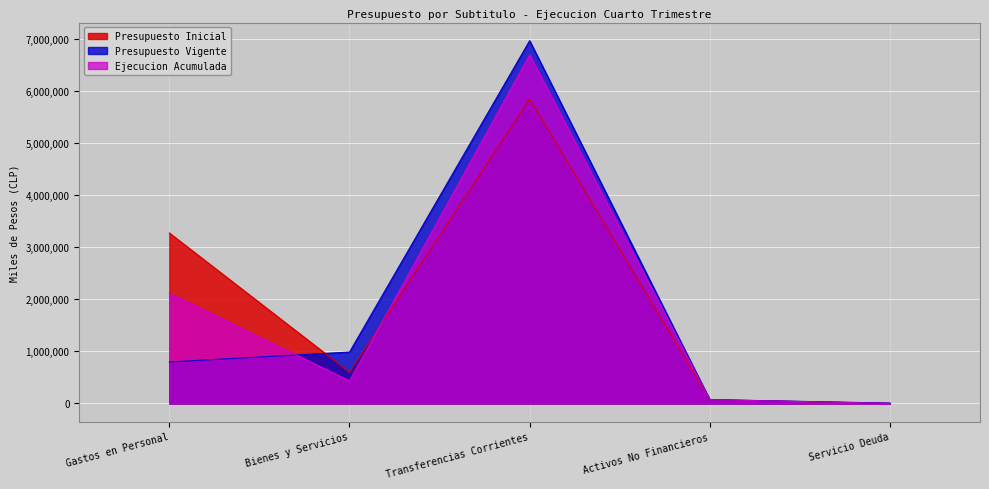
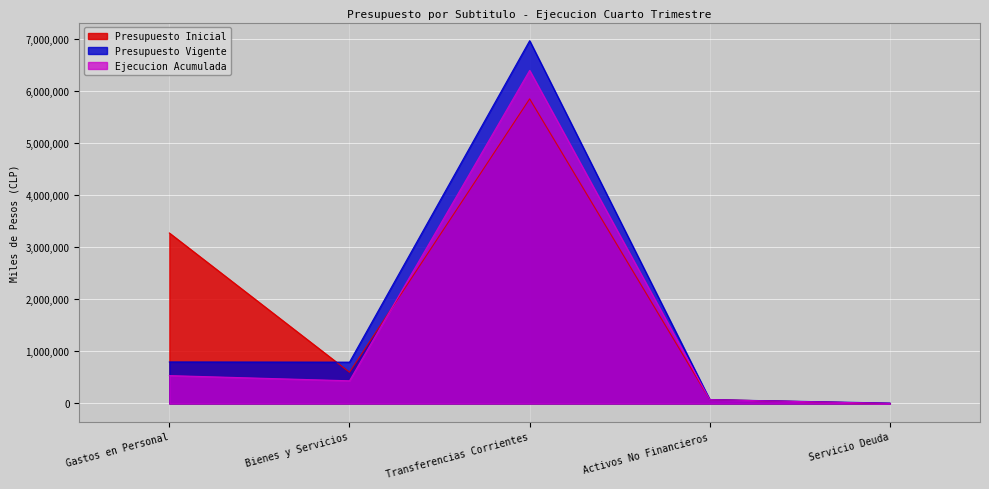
Ejecucion Acumulada, Gastos en Personal: 2,100,000 -> 500,000
Presupuesto Vigente, Bienes y Servicios: 1,000,000 -> 800,000
Ejecucion Acumulada, Transferencias Corrientes: 6,700,000 -> 6,400,000
